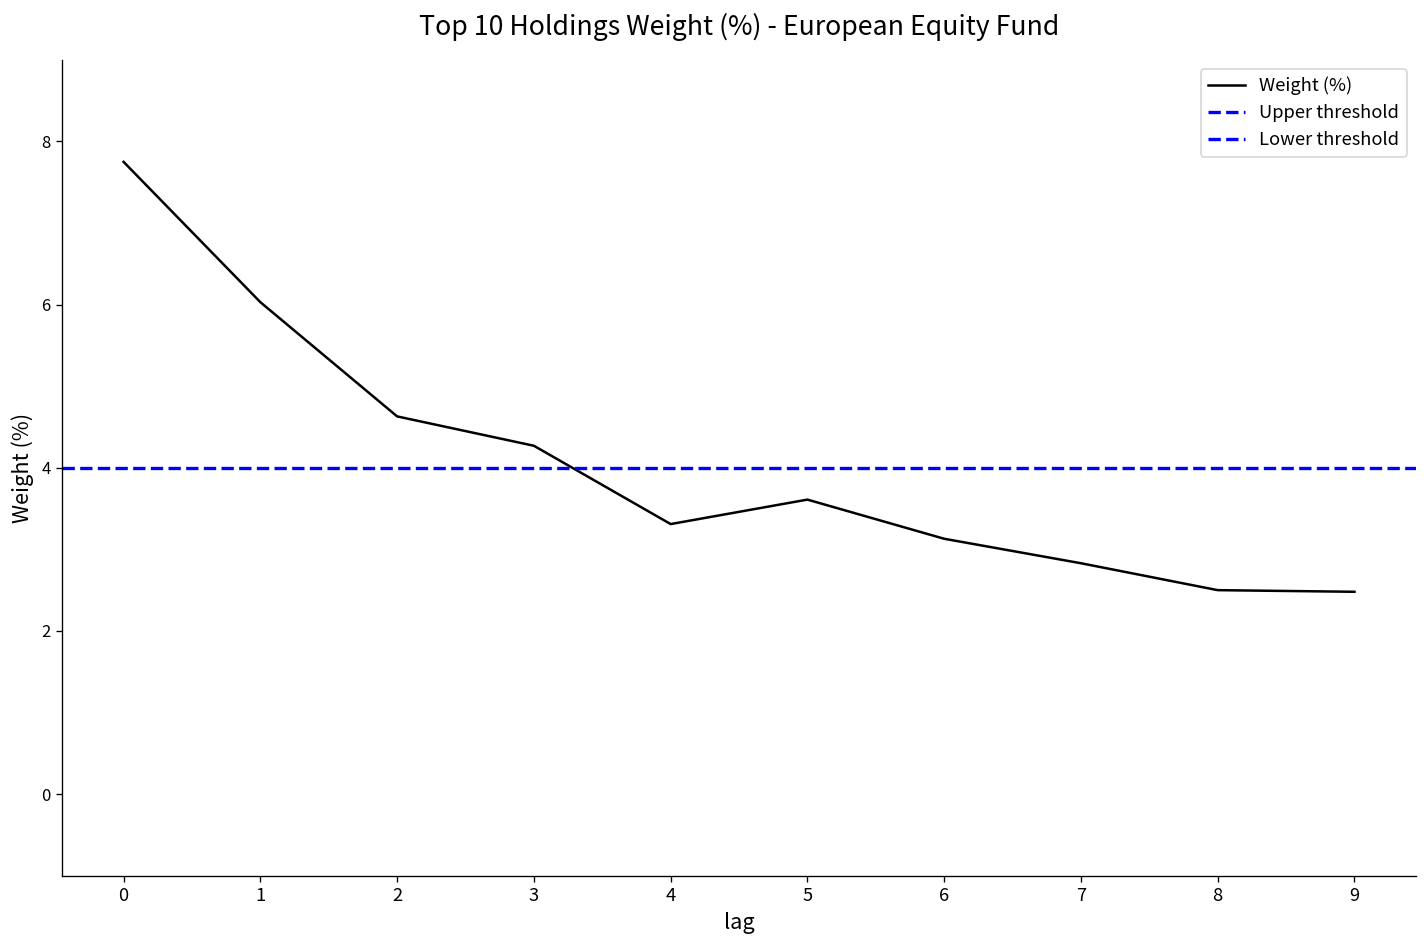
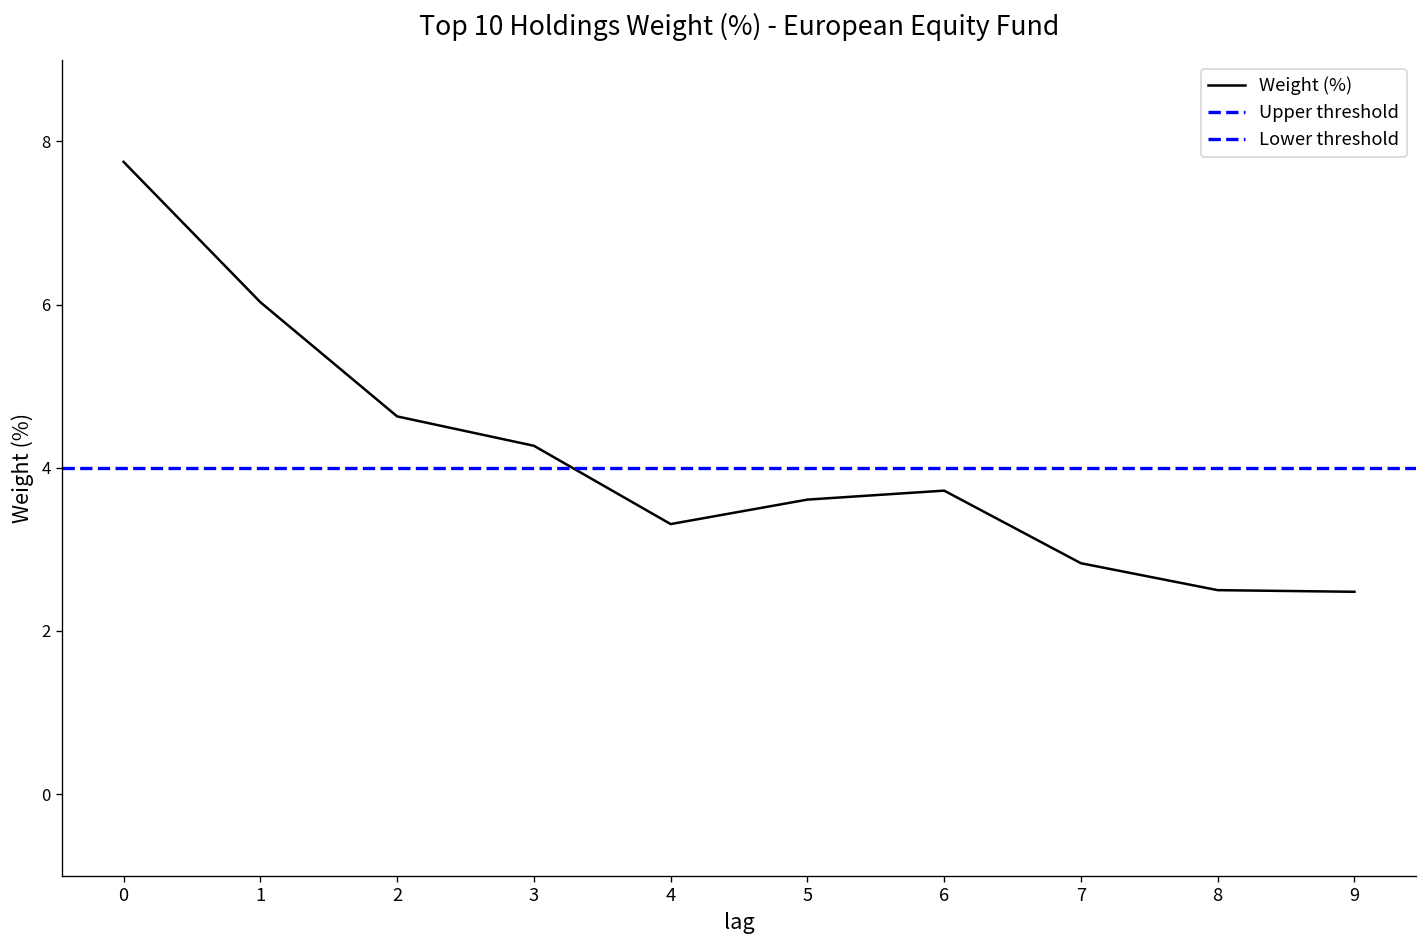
6: 3.1 -> 3.7
